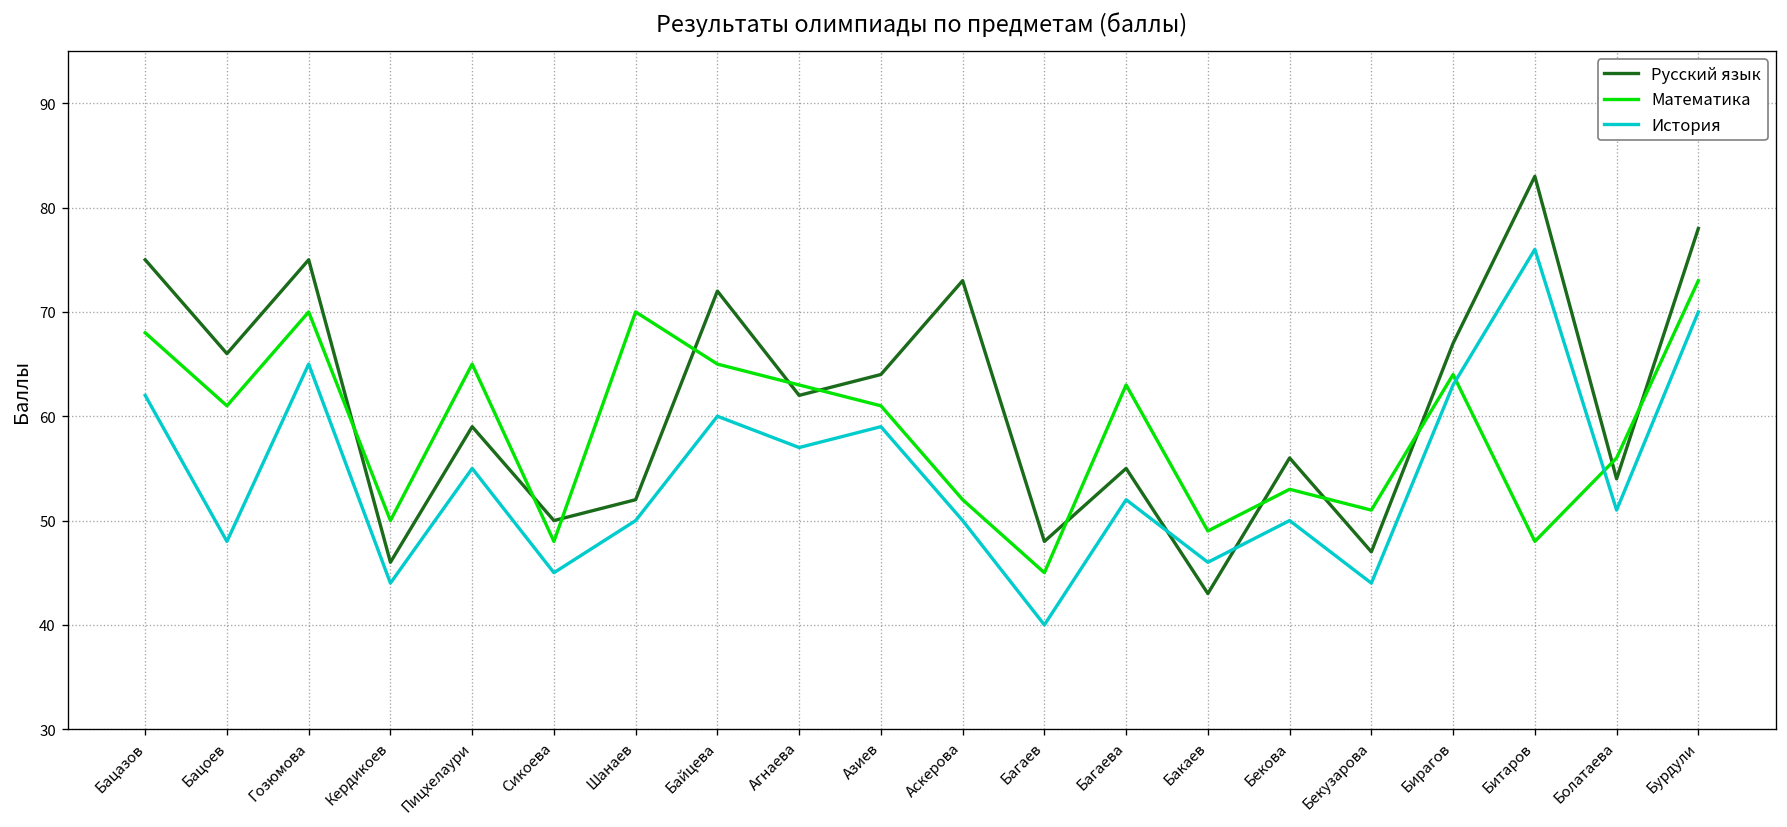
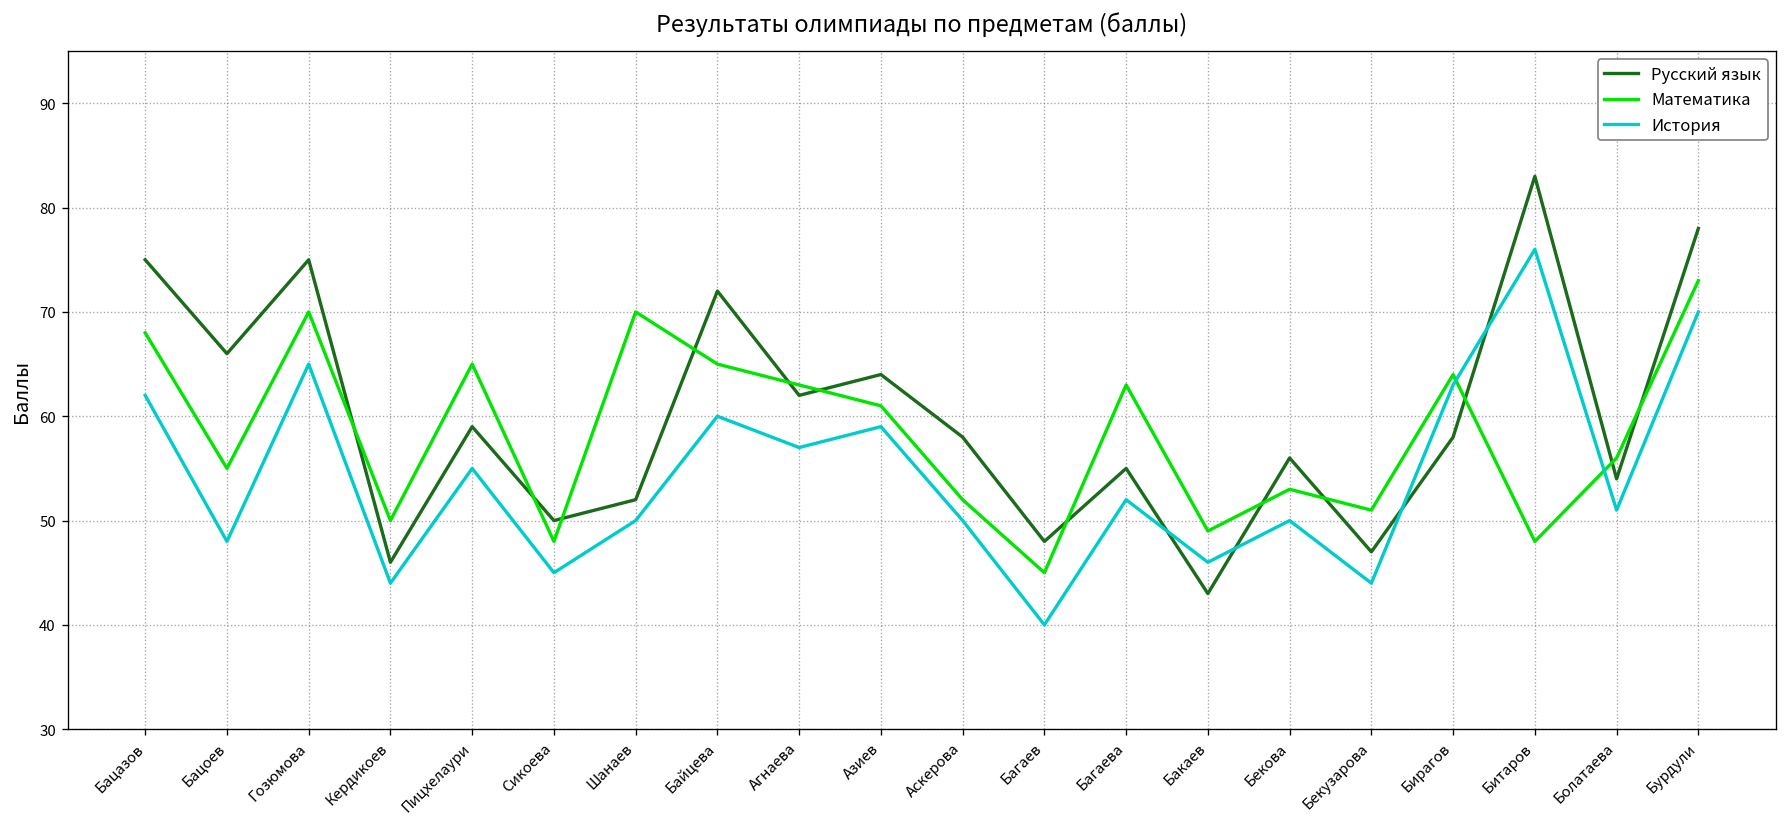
Математика, Бацоев: 61 -> 55
Русский язык, Аскерова: 73 -> 58
Русский язык, Бирагов: 67 -> 58
